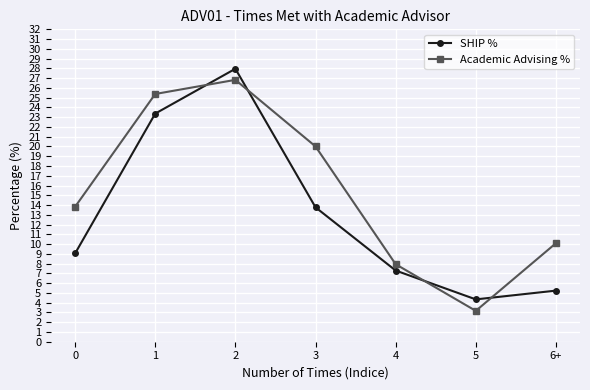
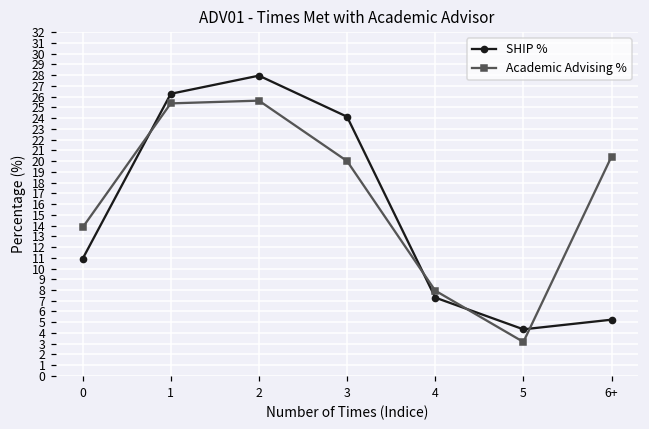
SHIP %, 0: 9 -> 11
SHIP %, 1: 23 -> 26
Academic Advising %, 2: 27 -> 26
SHIP %, 3: 14 -> 24
Academic Advising %, 6+: 10 -> 20
